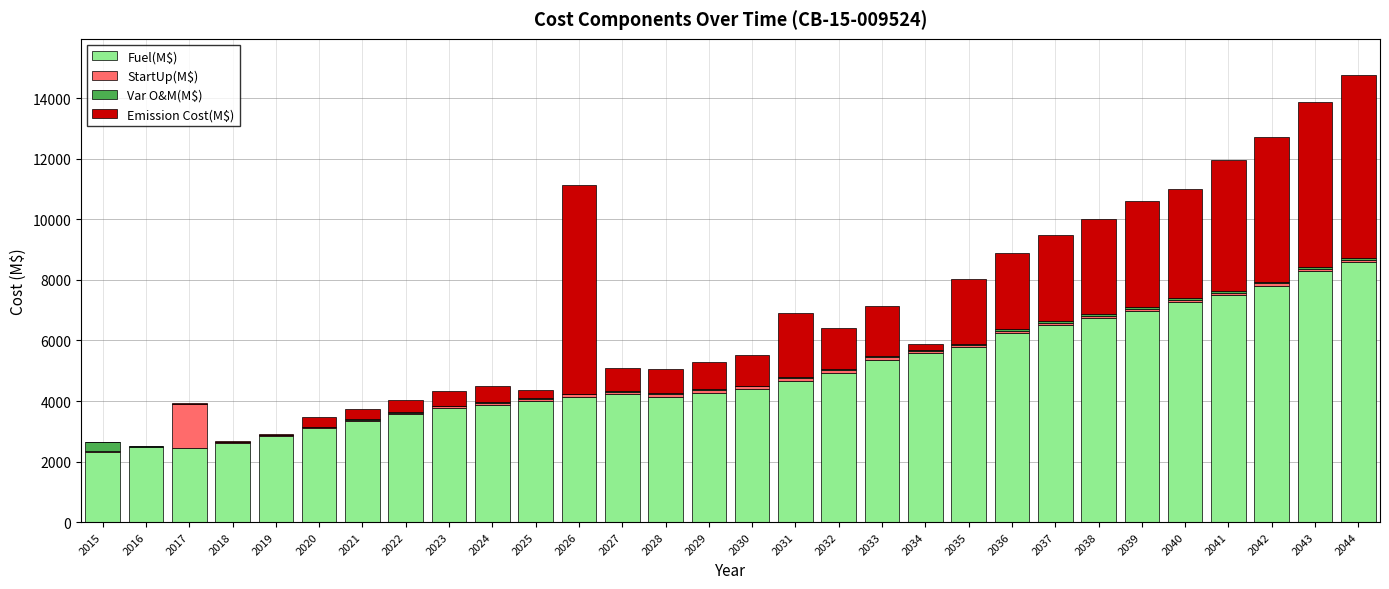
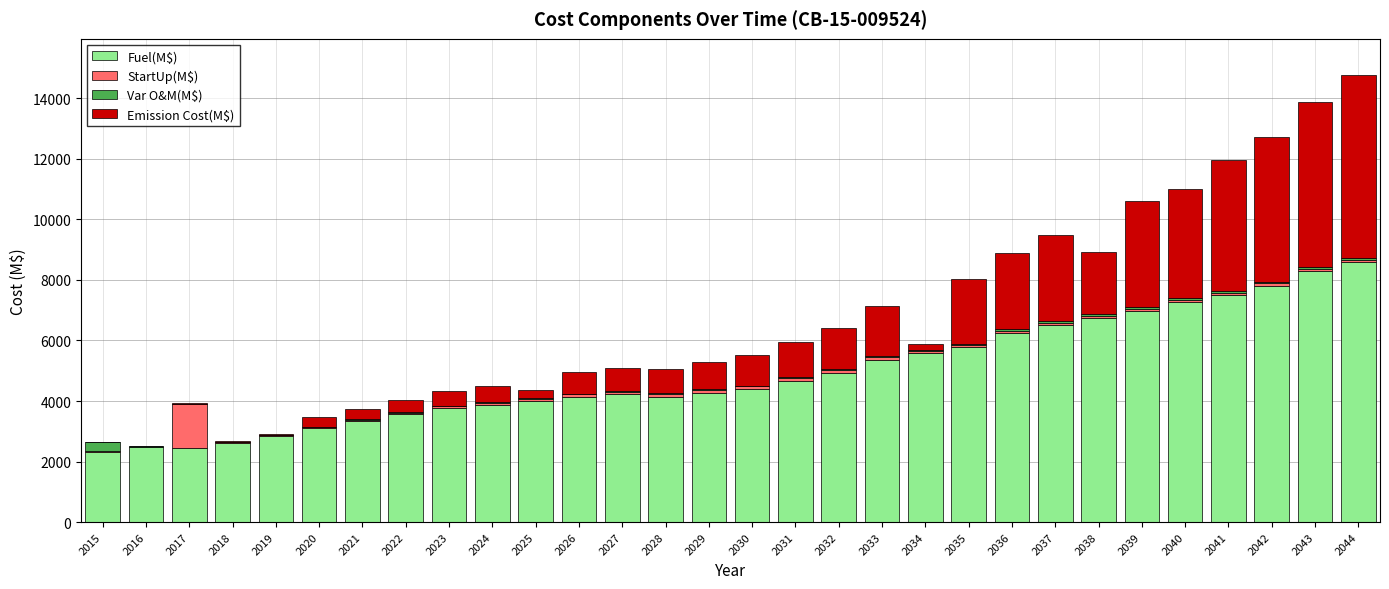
Emission Cost(M$), 2026: 6900 -> 700
Emission Cost(M$), 2031: 2100 -> 1200
Emission Cost(M$), 2038: 3200 -> 2100
